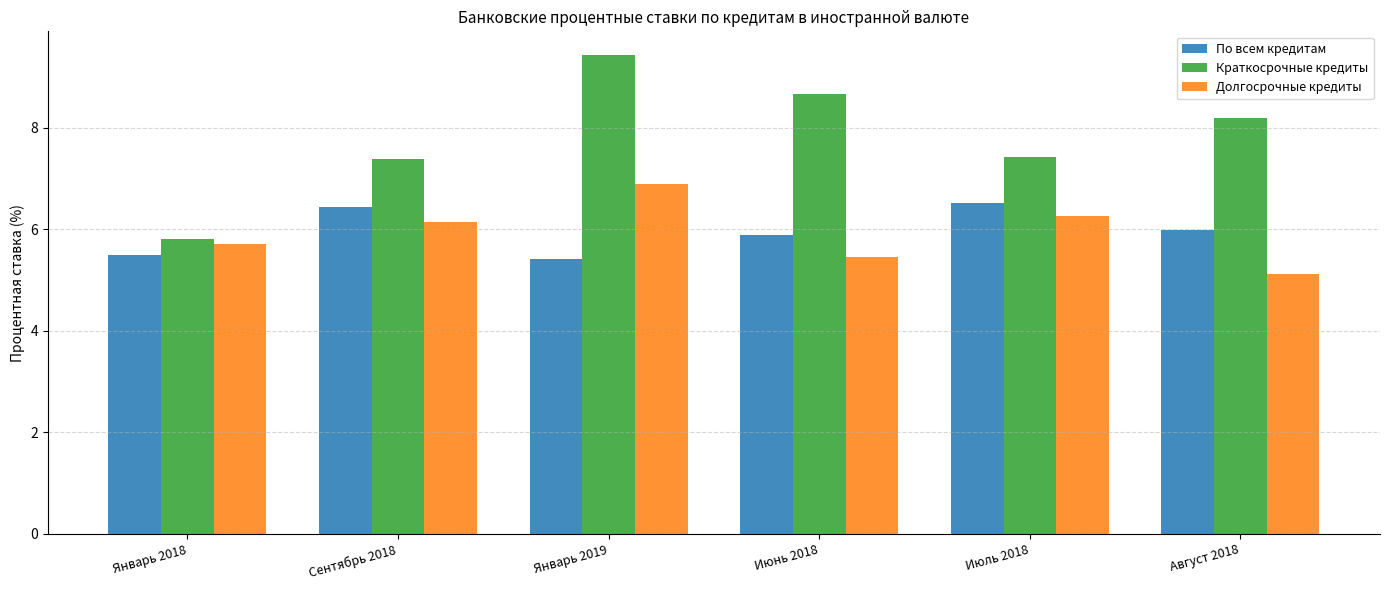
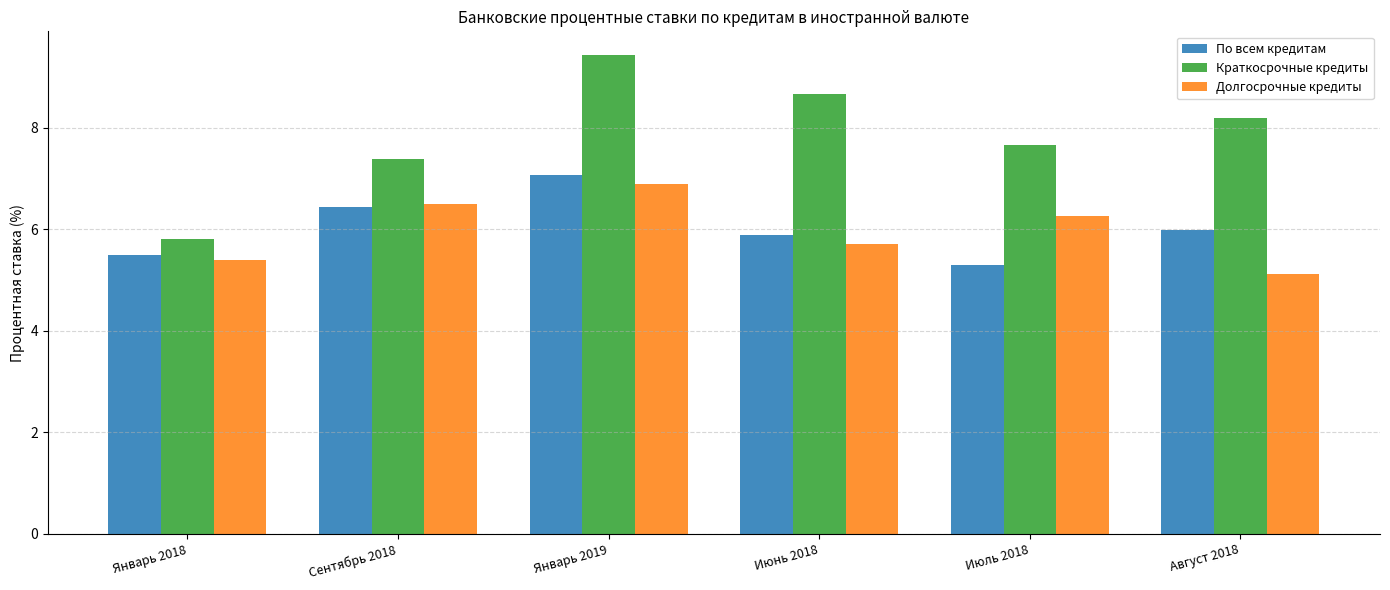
Долгосрочные кредиты, Январь 2018: 5.7 -> 5.4
Долгосрочные кредиты, Сентябрь 2018: 6.1 -> 6.5
По всем кредитам, Январь 2019: 5.4 -> 7.1
Долгосрочные кредиты, Июнь 2018: 5.4 -> 5.7
По всем кредитам, Июль 2018: 6.5 -> 5.3
Краткосрочные кредиты, Июль 2018: 7.4 -> 7.7
